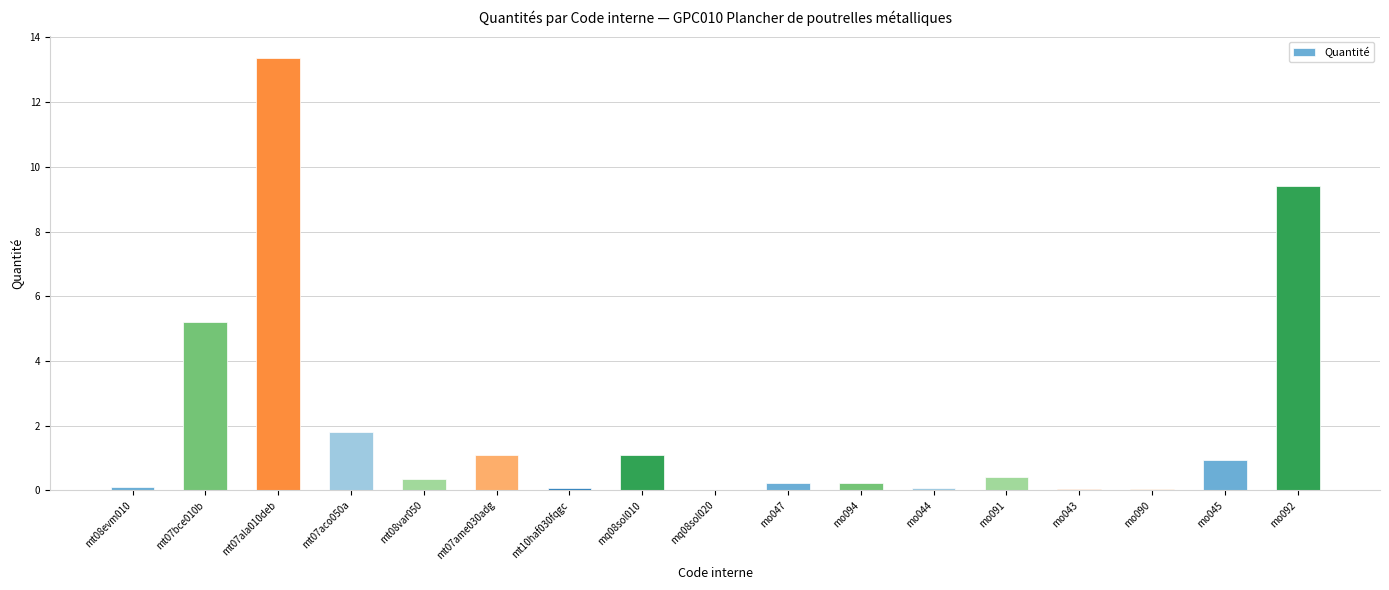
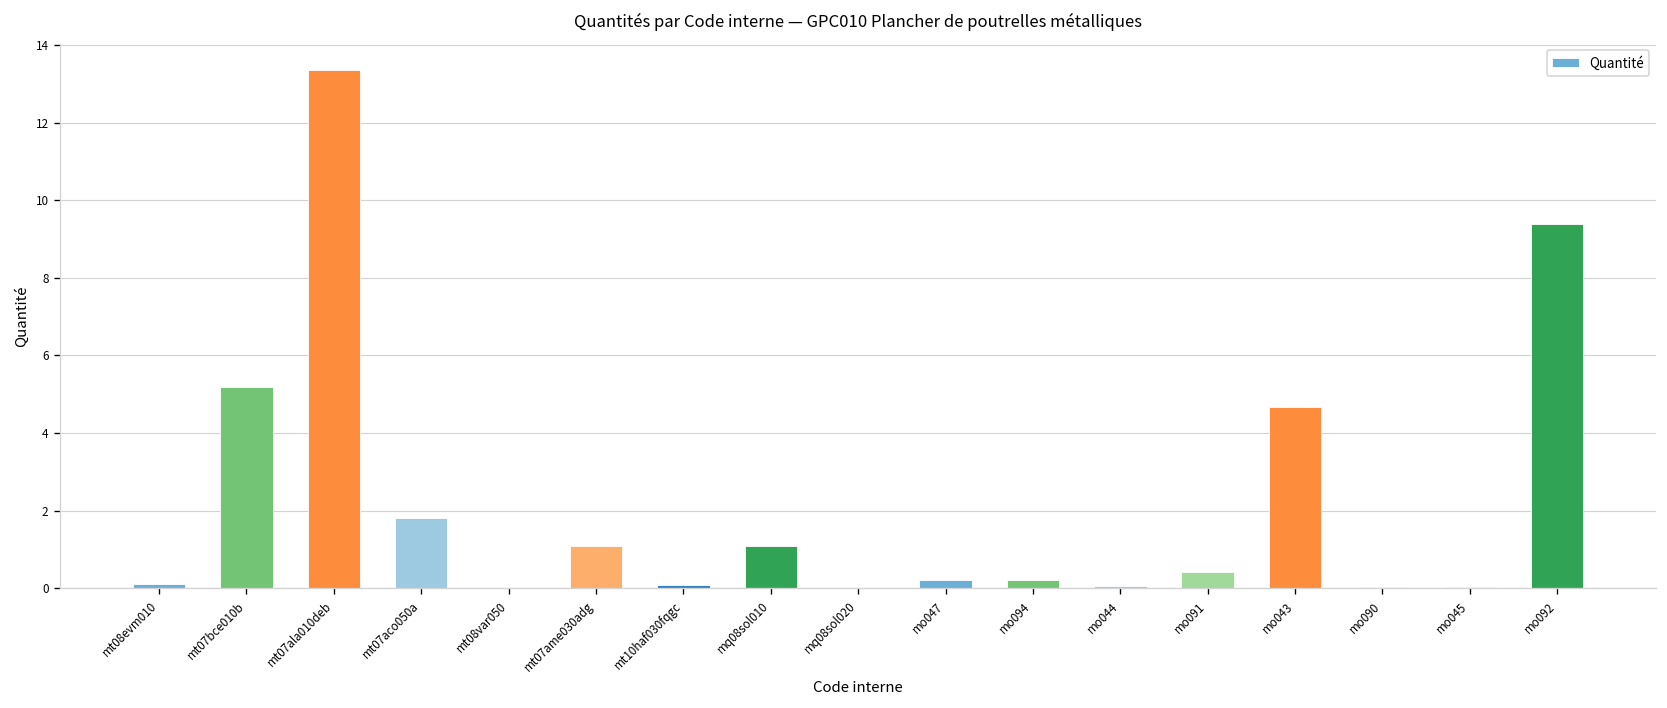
mt08var050: 0.3 -> 0.0
mo043: 0.0 -> 4.7
mo045: 0.9 -> 0.0
